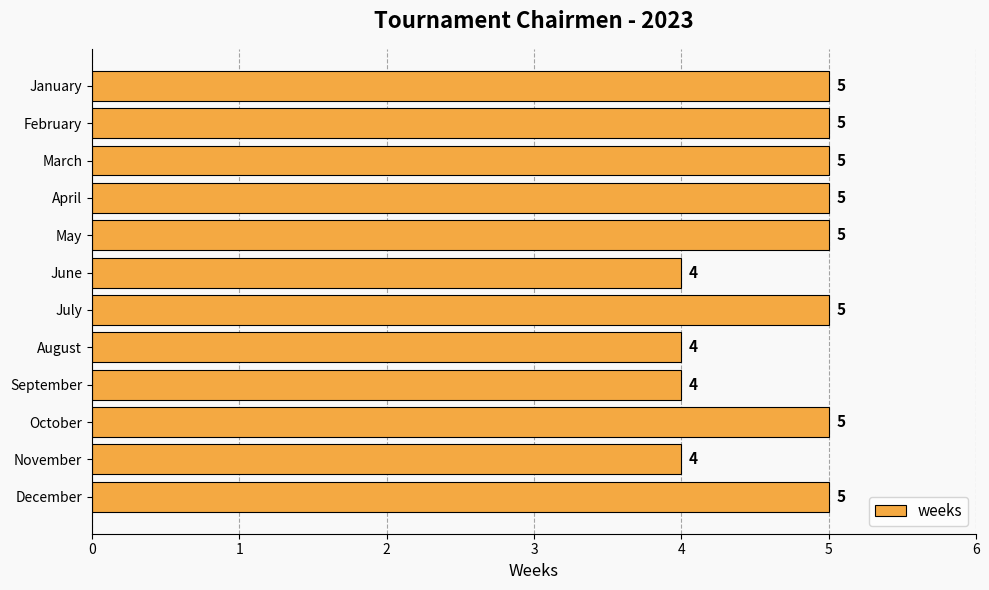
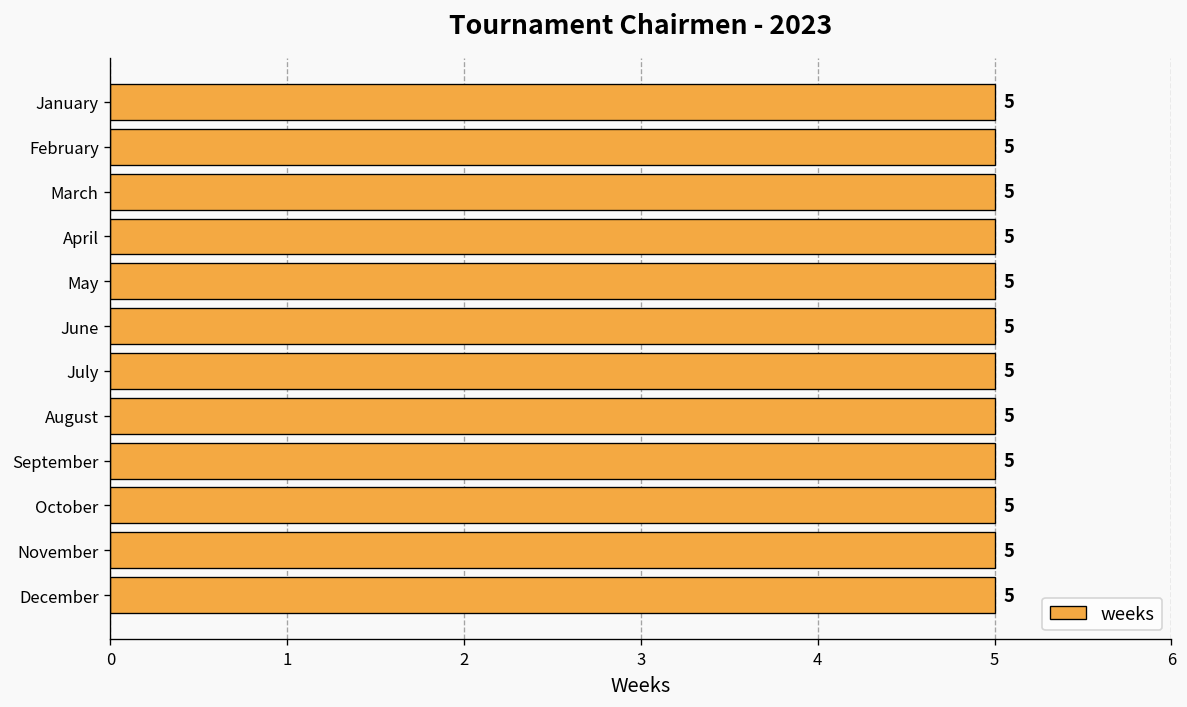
June: 4 -> 5
August: 4 -> 5
September: 4 -> 5
November: 4 -> 5
